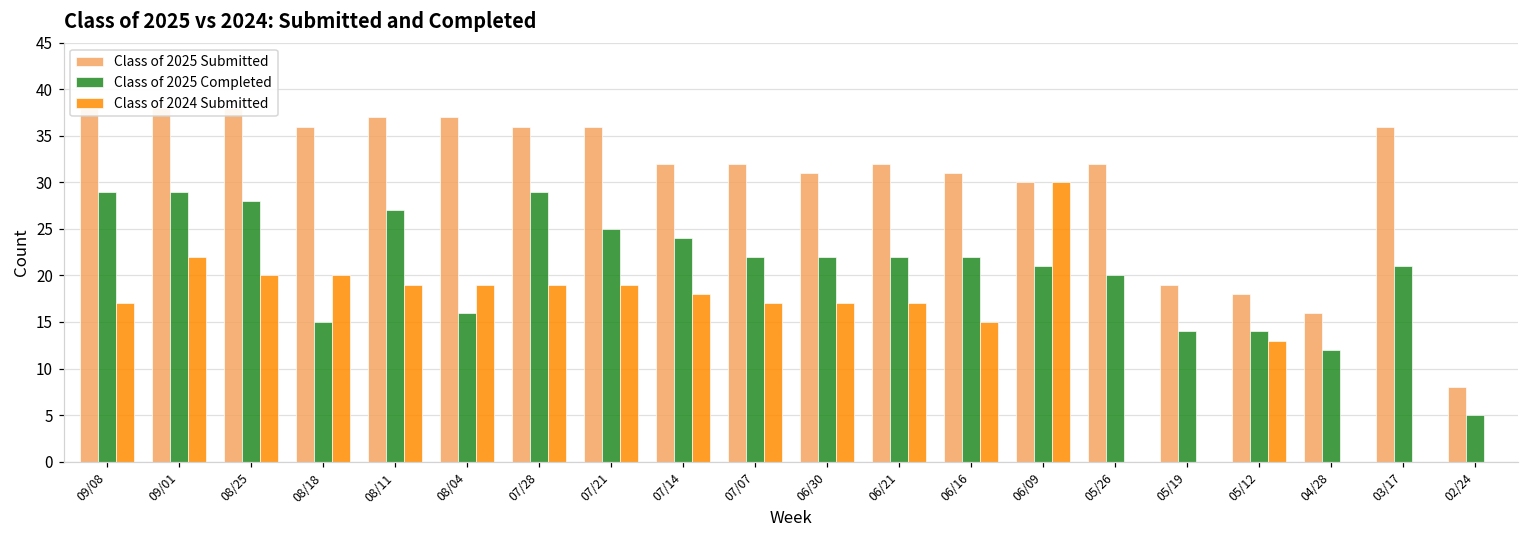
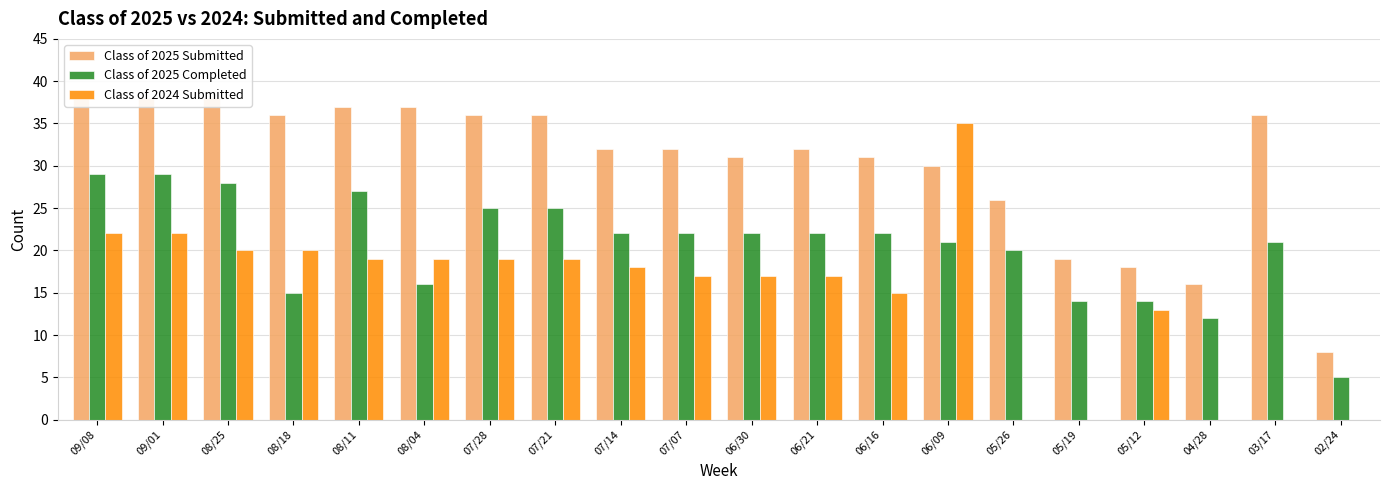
Class of 2024 Submitted, 09/08: 17 -> 22
Class of 2025 Completed, 07/28: 29 -> 25
Class of 2025 Completed, 07/14: 24 -> 22
Class of 2024 Submitted, 06/09: 30 -> 35
Class of 2025 Submitted, 05/26: 32 -> 26
